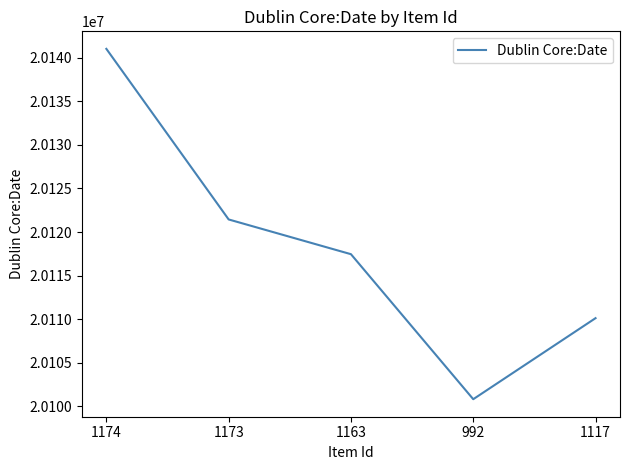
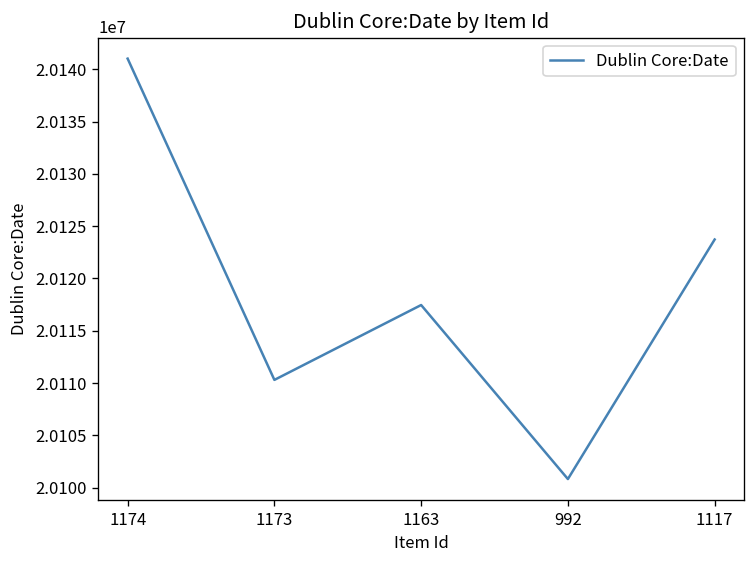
1173: 20121000 -> 20110000
1117: 20110000 -> 20124000
